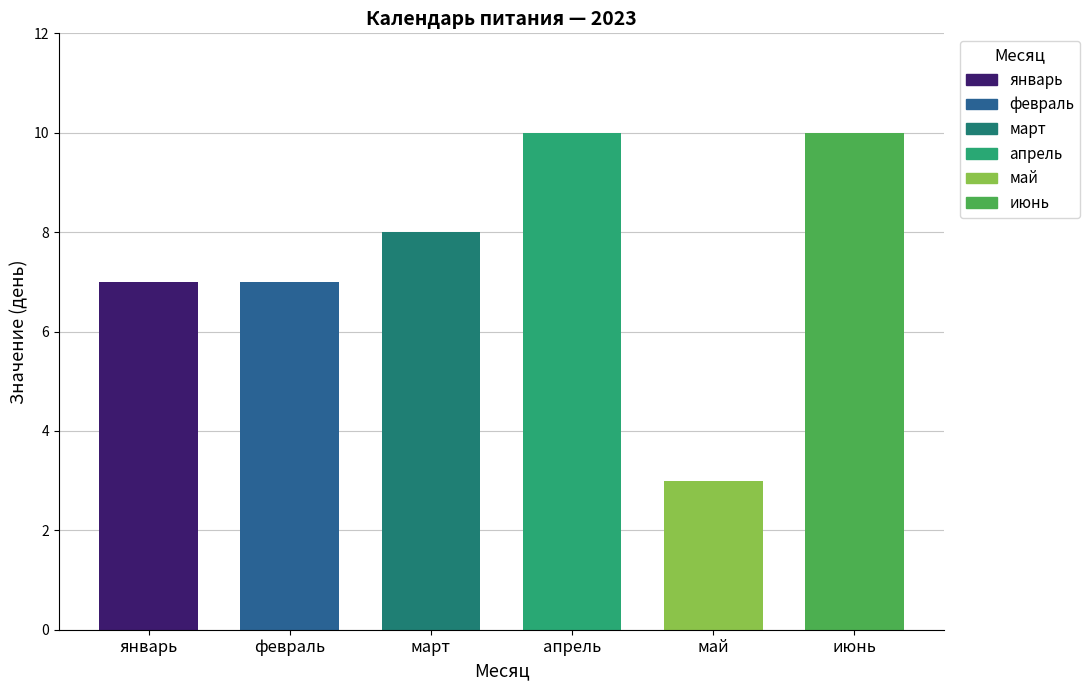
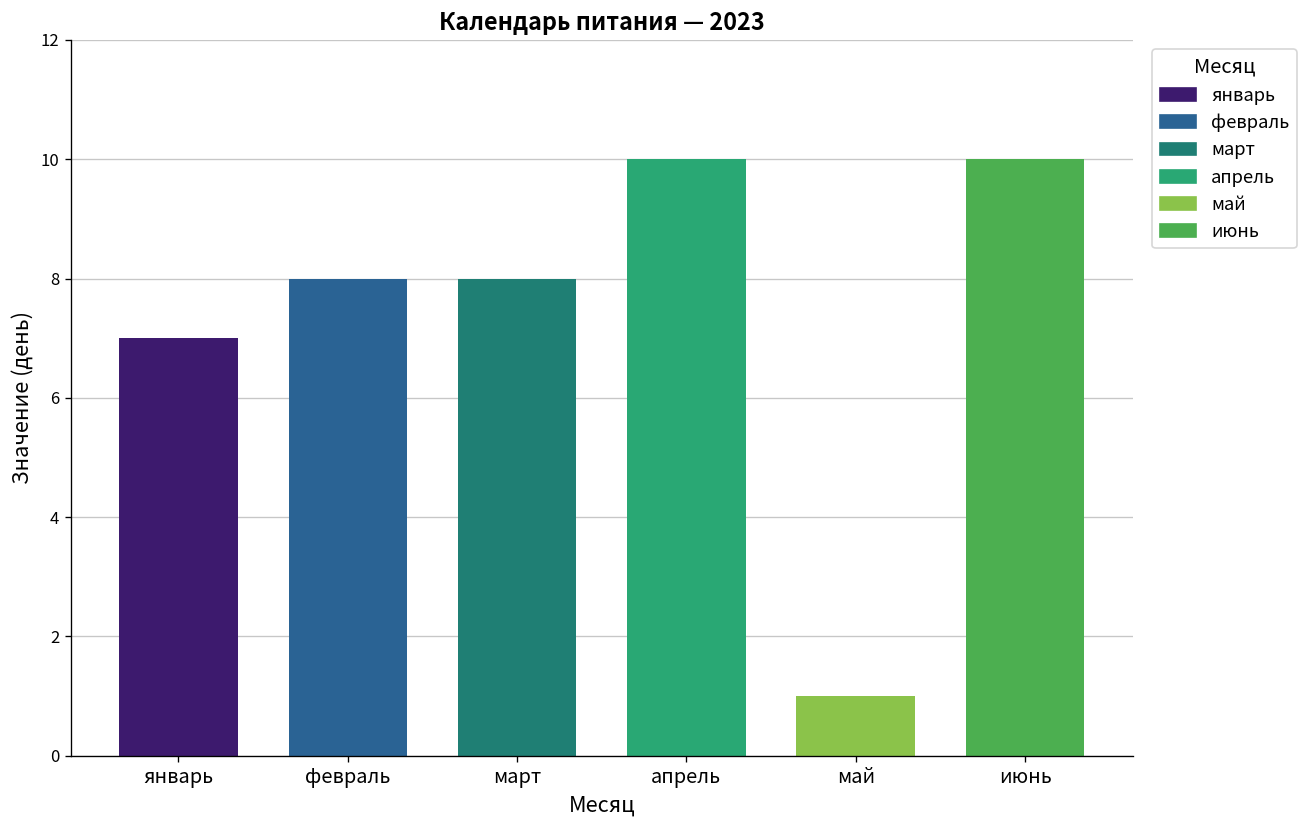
февраль: 7 -> 8
май: 3 -> 1
